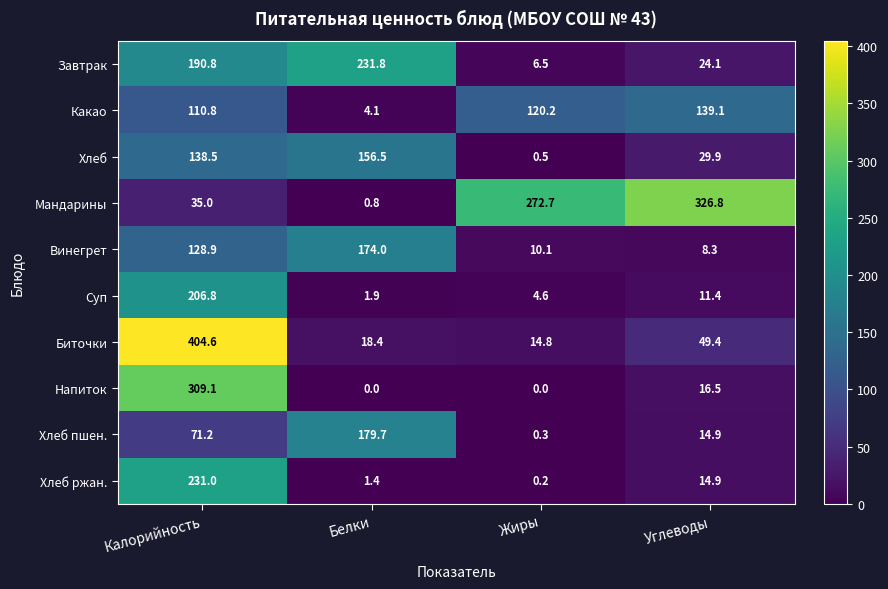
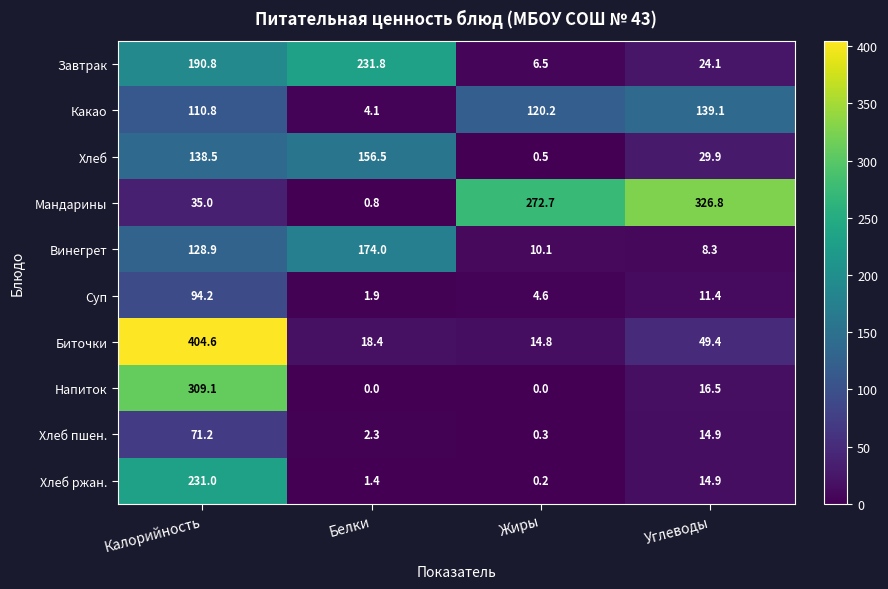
Суп, Калорийность: 206.8 -> 94.2
Хлеб пшен., Белки: 179.7 -> 2.3
